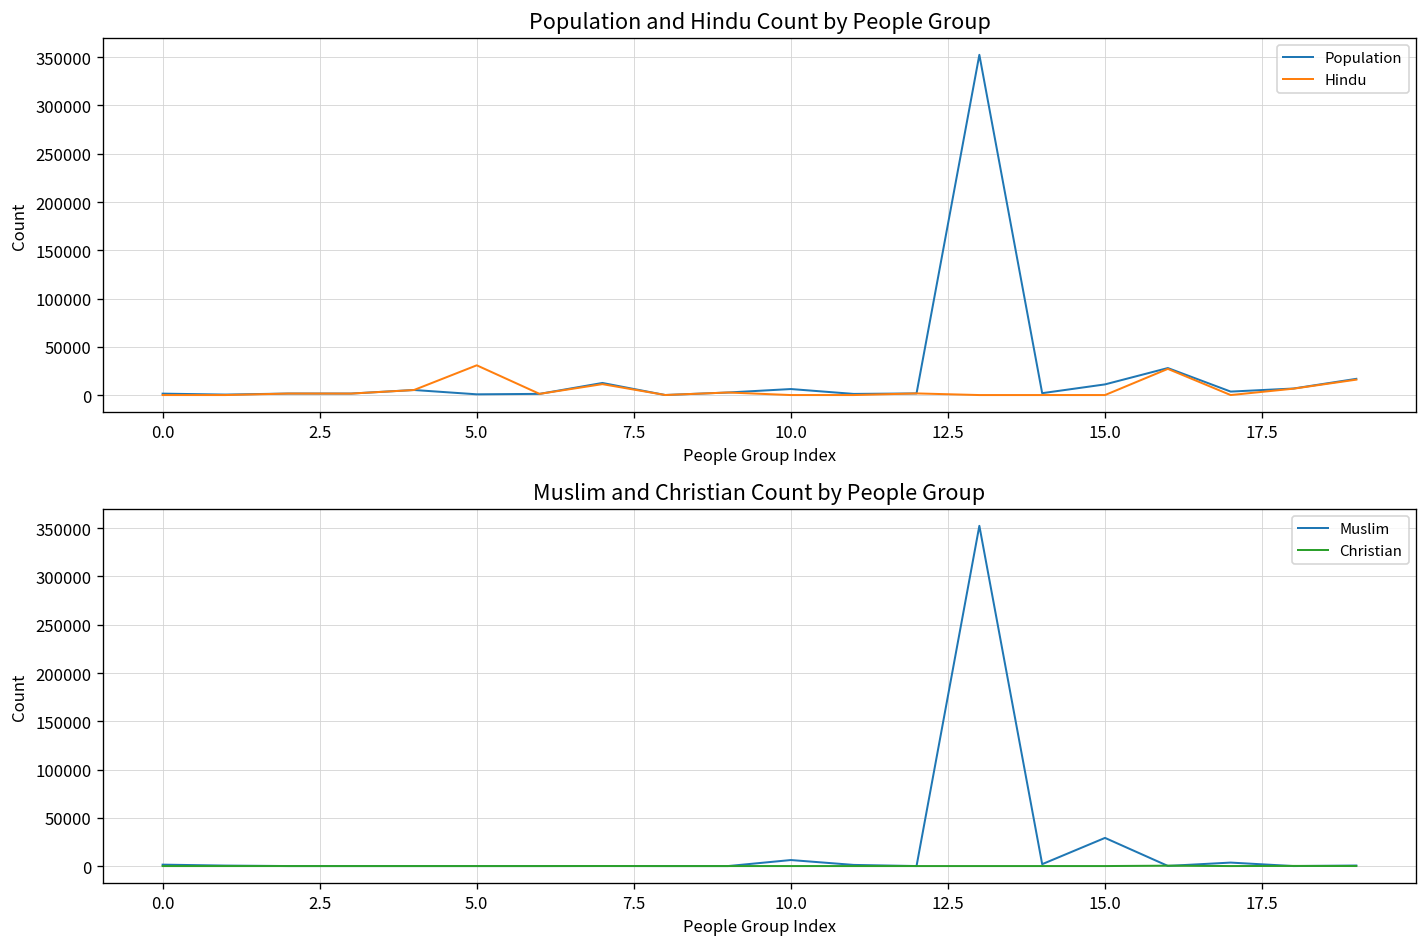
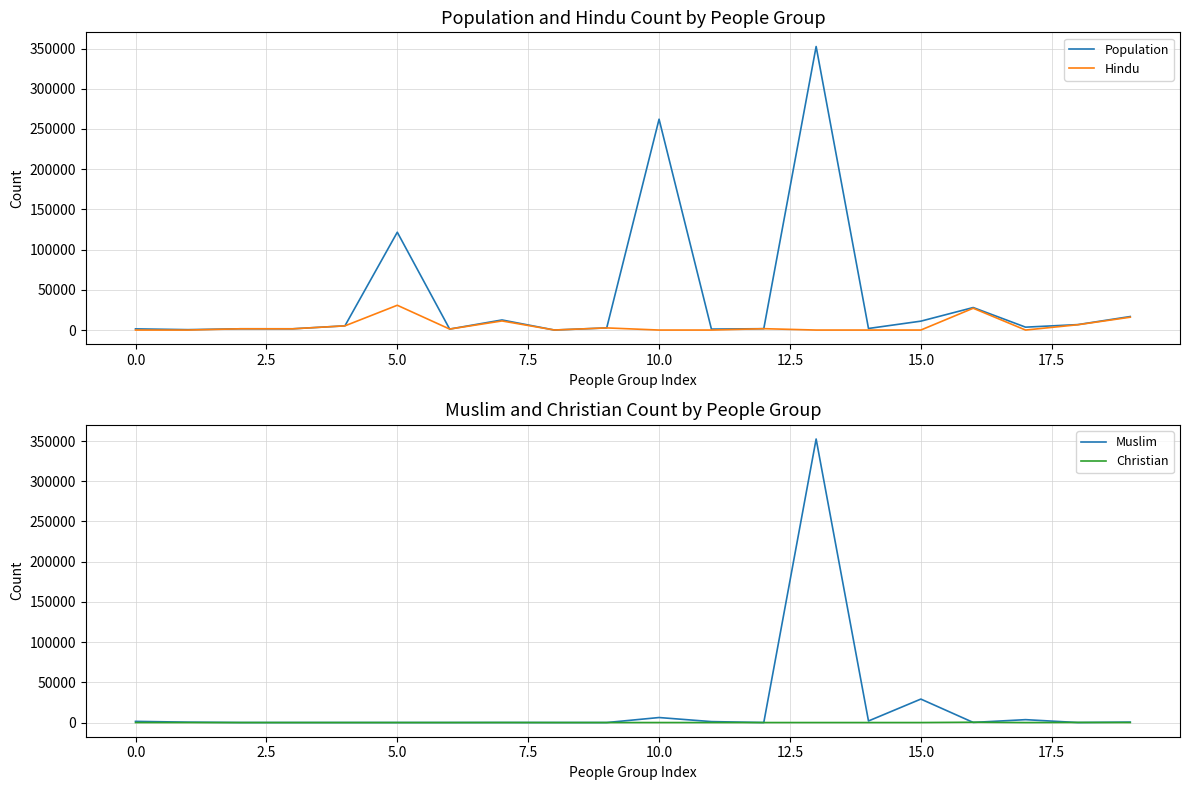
Population and Hindu Count by People Group, Population, 5.0: 0 -> 120000
Population and Hindu Count by People Group, Population, 10.0: 10000 -> 260000
